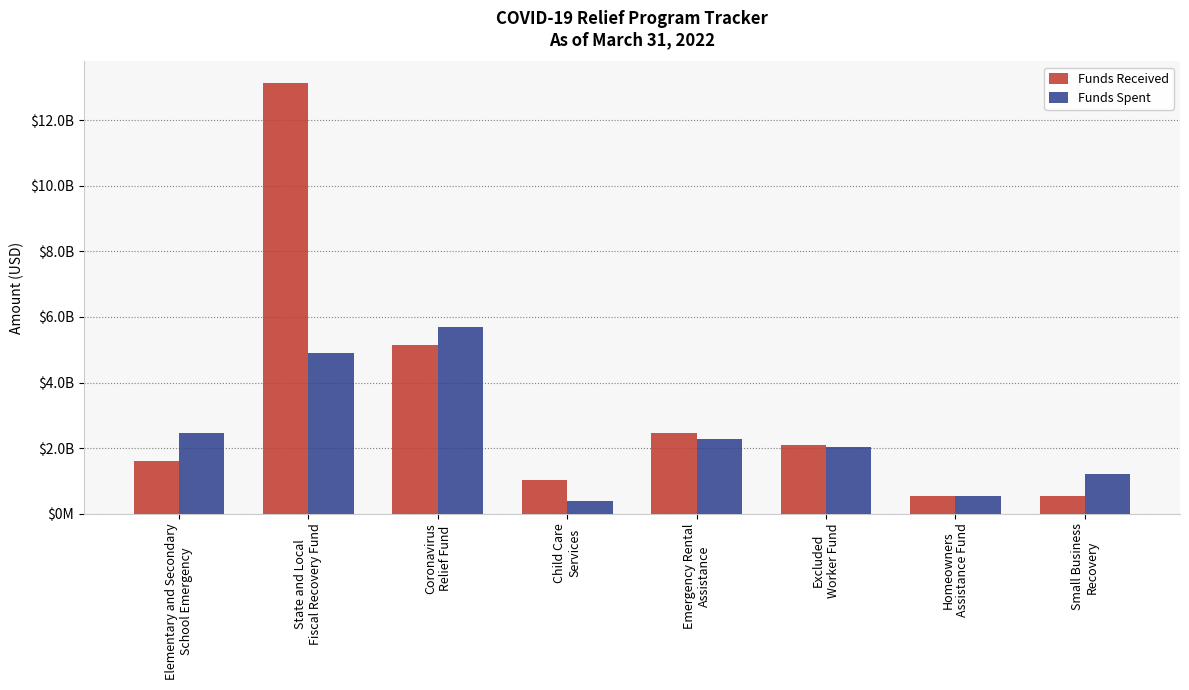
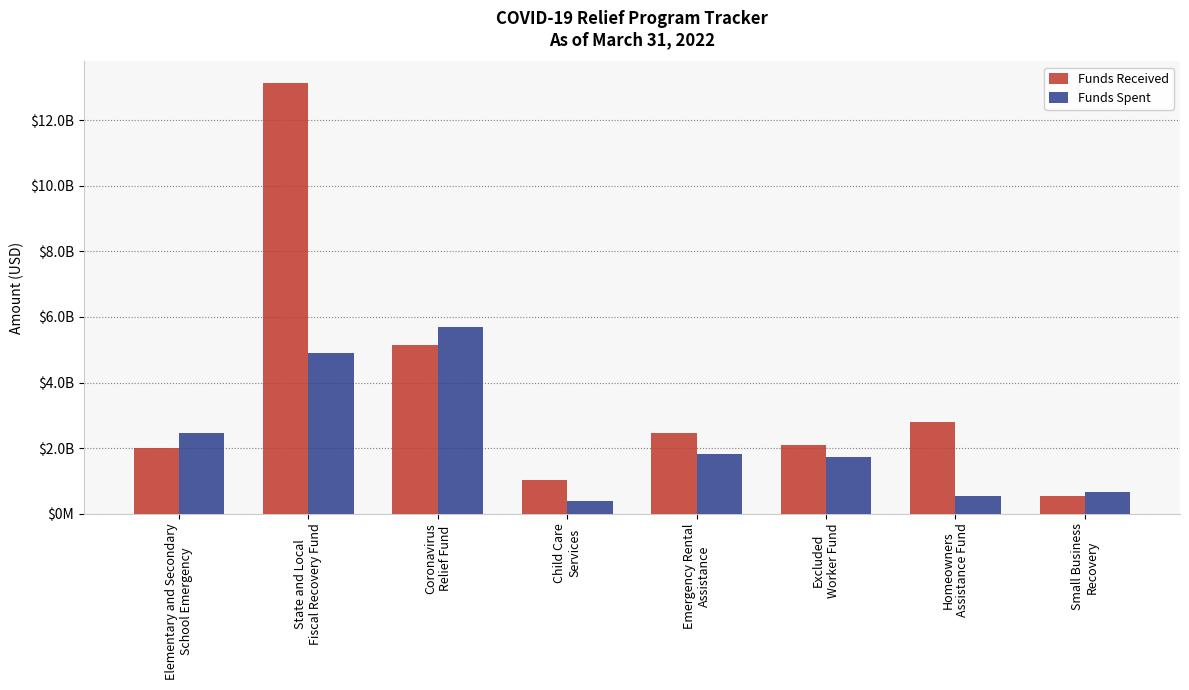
Funds Received, Elementary and Secondary School Emergency: $1600000000 -> $2000000000
Funds Spent, Emergency Rental Assistance: $2300000000 -> $1800000000
Funds Spent, Excluded Worker Fund: $2000000000 -> $1700000000
Funds Received, Homeowners Assistance Fund: $500000000 -> $2800000000
Funds Spent, Small Business Recovery: $1200000000 -> $700000000
